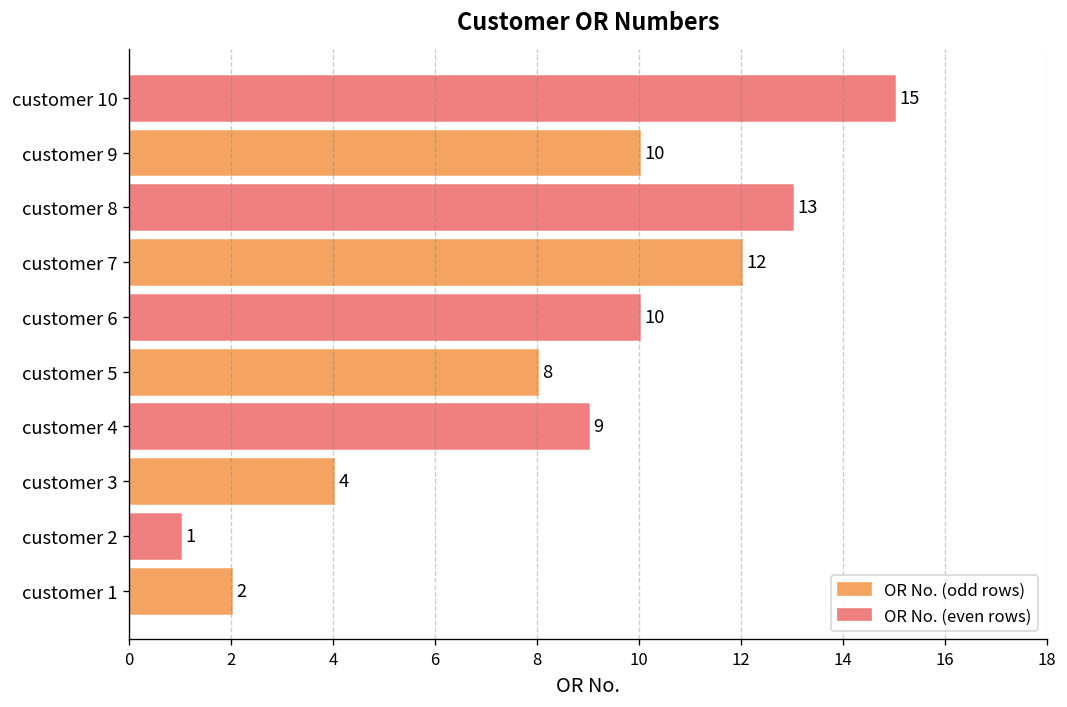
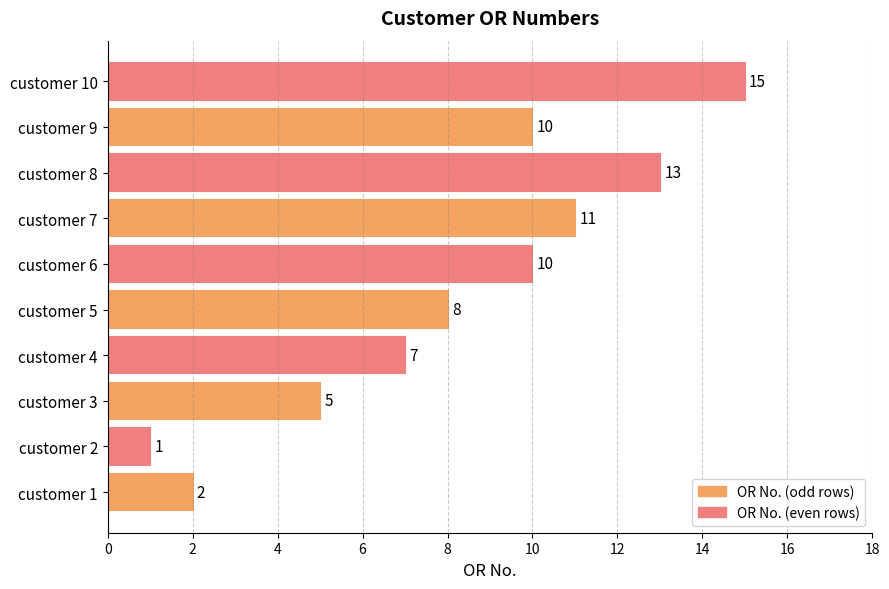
customer 7: 12 -> 11
customer 4: 9 -> 7
customer 3: 4 -> 5
